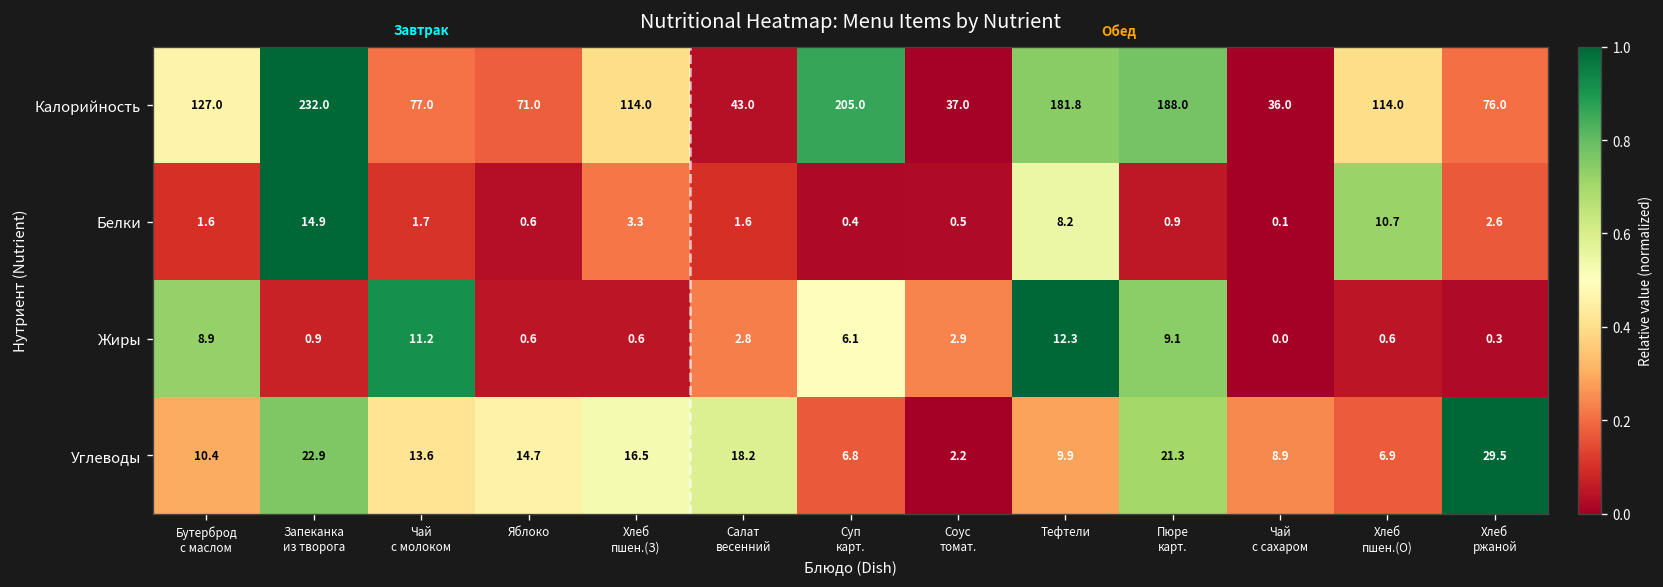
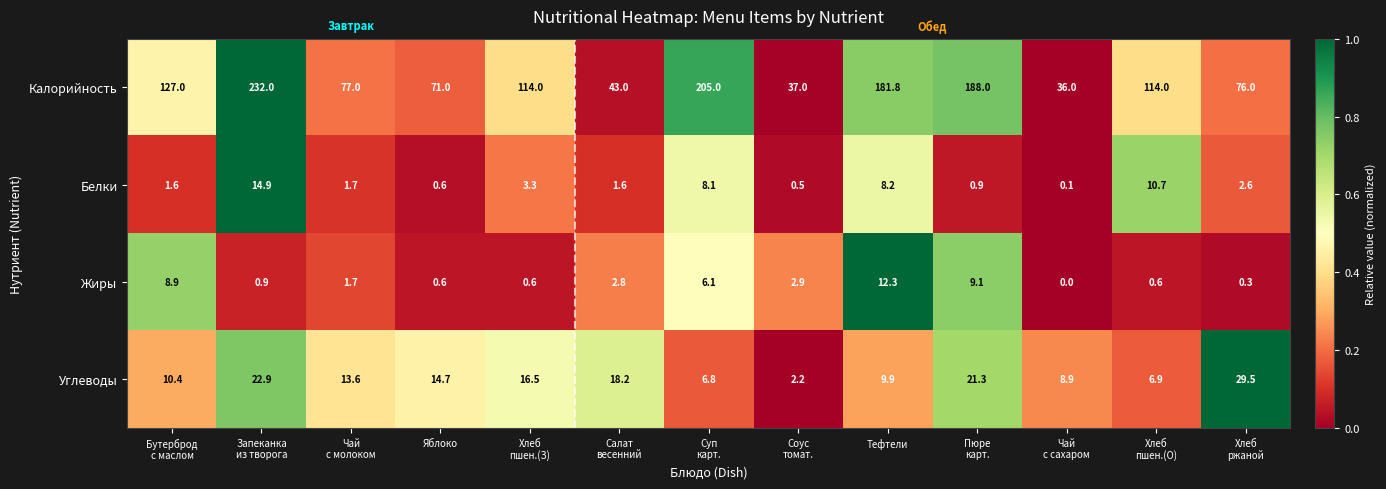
Белки, Суп карт.: 0.4 -> 8.1
Жиры, Чай с молоком: 11.2 -> 1.7
